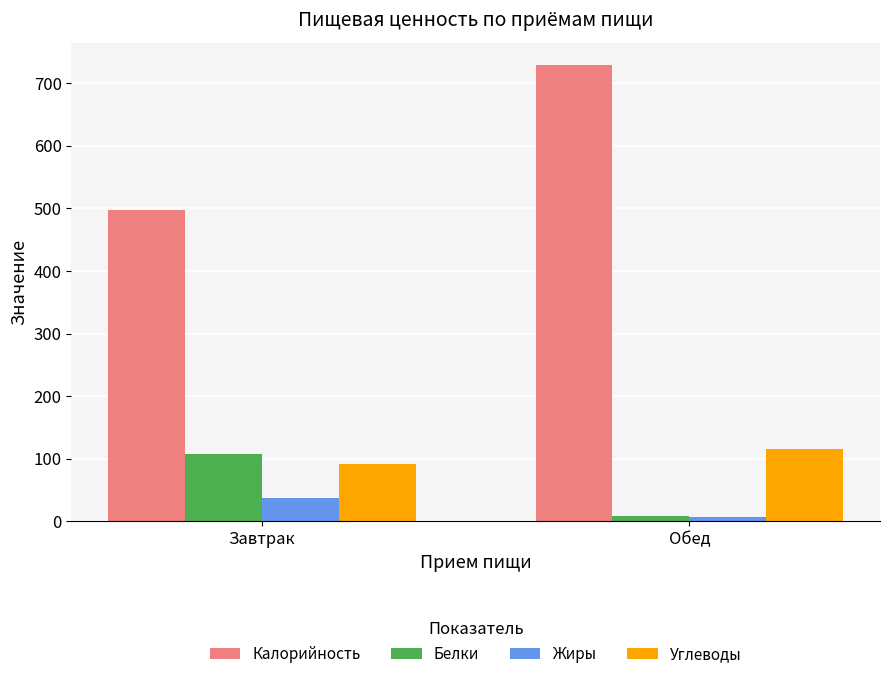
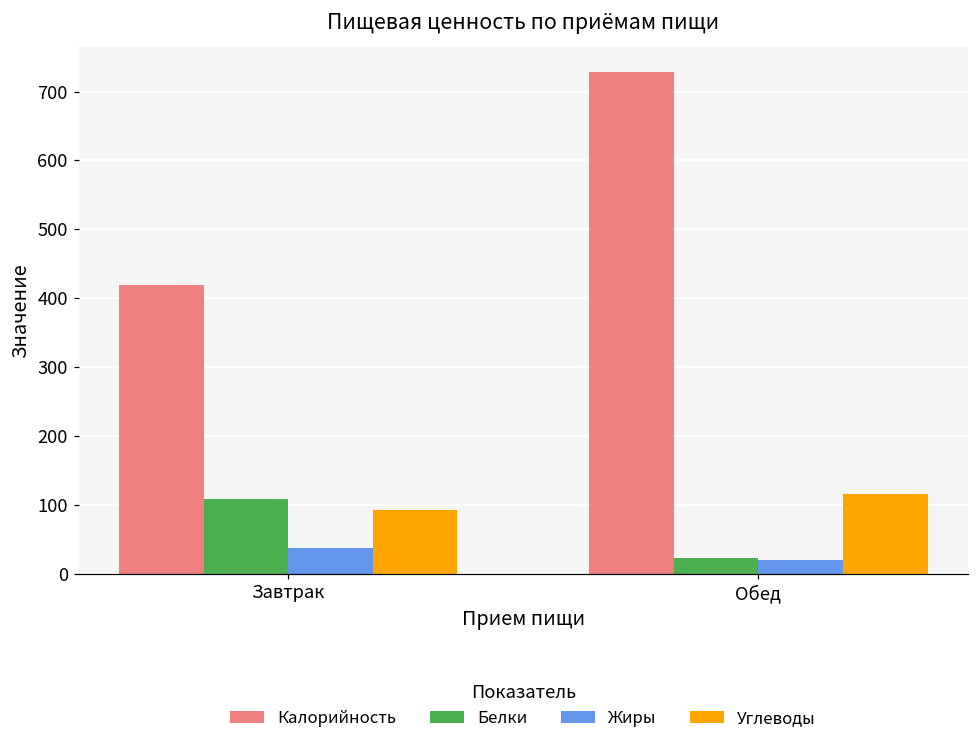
Калорийность, Завтрак: 500 -> 420
Белки, Обед: 10 -> 20
Жиры, Обед: 10 -> 20
